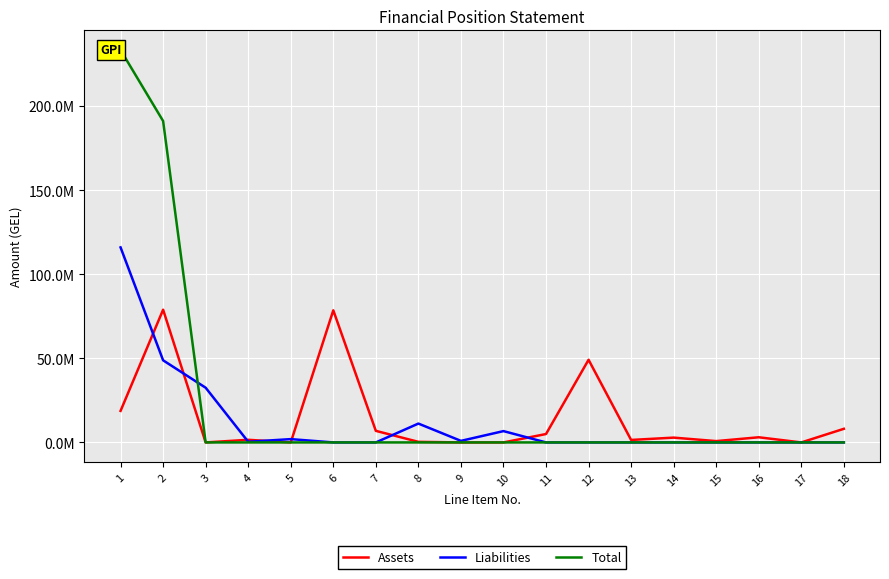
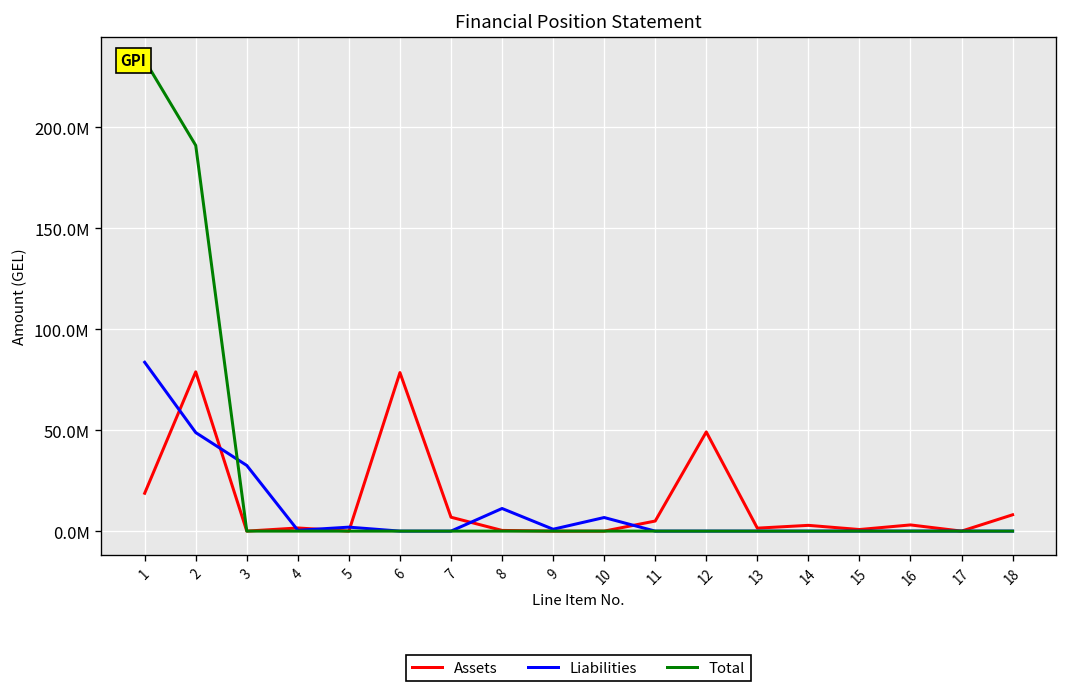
Liabilities, 1: 116000000 -> 84000000
